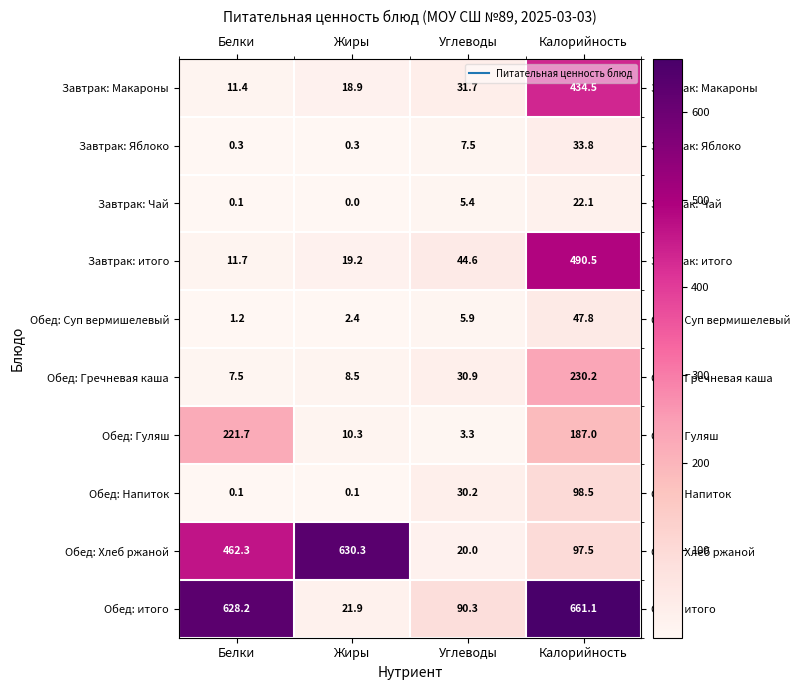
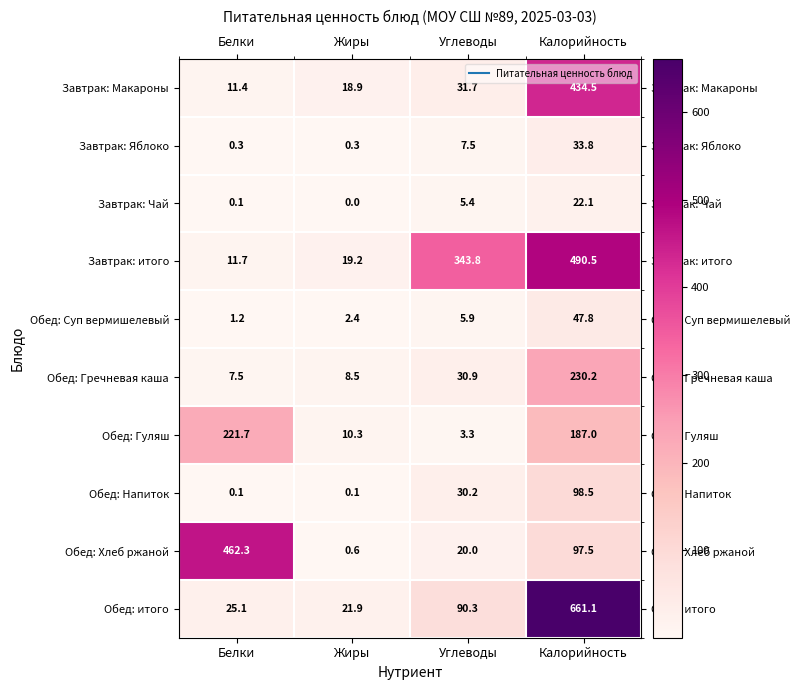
Завтрак: итого, Углеводы: 44.6 -> 343.8
Обед: Хлеб ржаной, Жиры: 630.3 -> 0.6
Обед: итого, Белки: 628.2 -> 25.1
